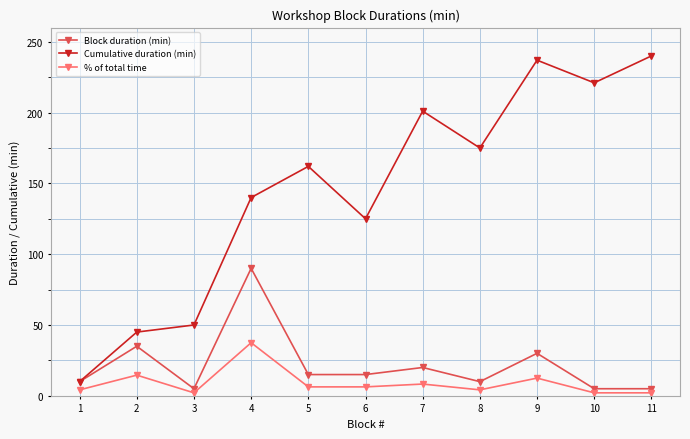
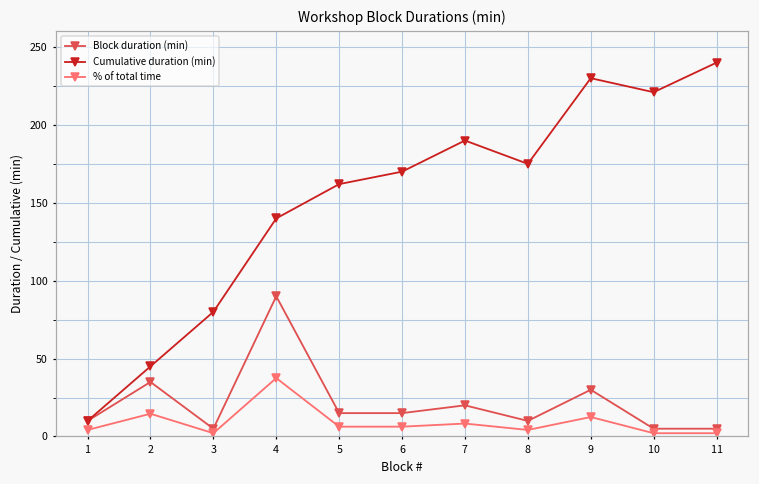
Cumulative duration (min), 3: 50 -> 80
Cumulative duration (min), 6: 125 -> 170
Cumulative duration (min), 7: 201 -> 190
Cumulative duration (min), 9: 237 -> 230
